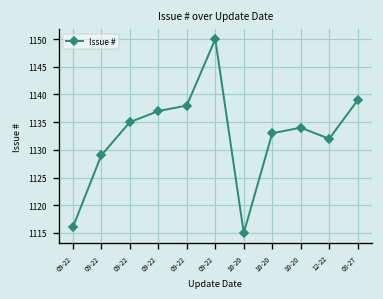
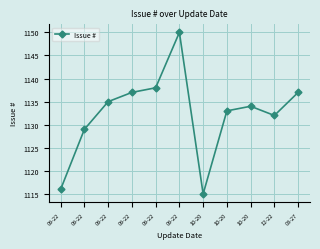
08-27: 1139 -> 1137
